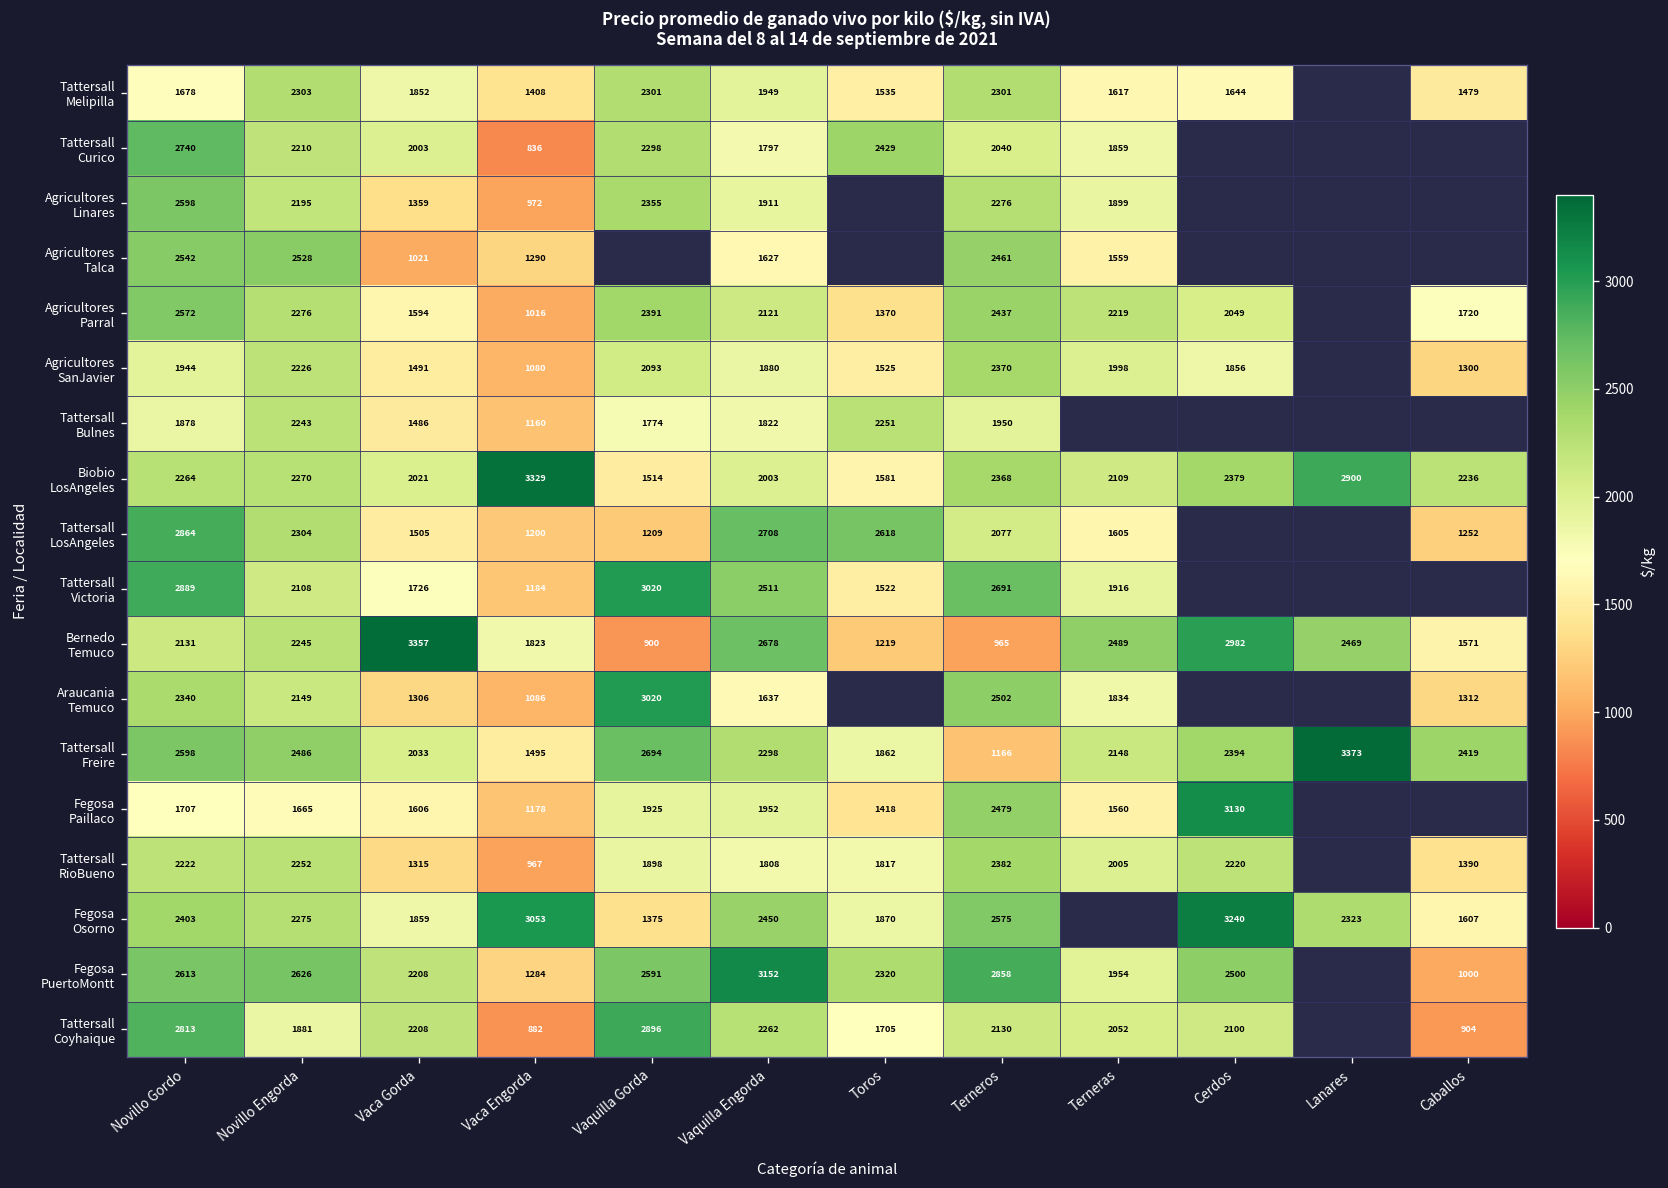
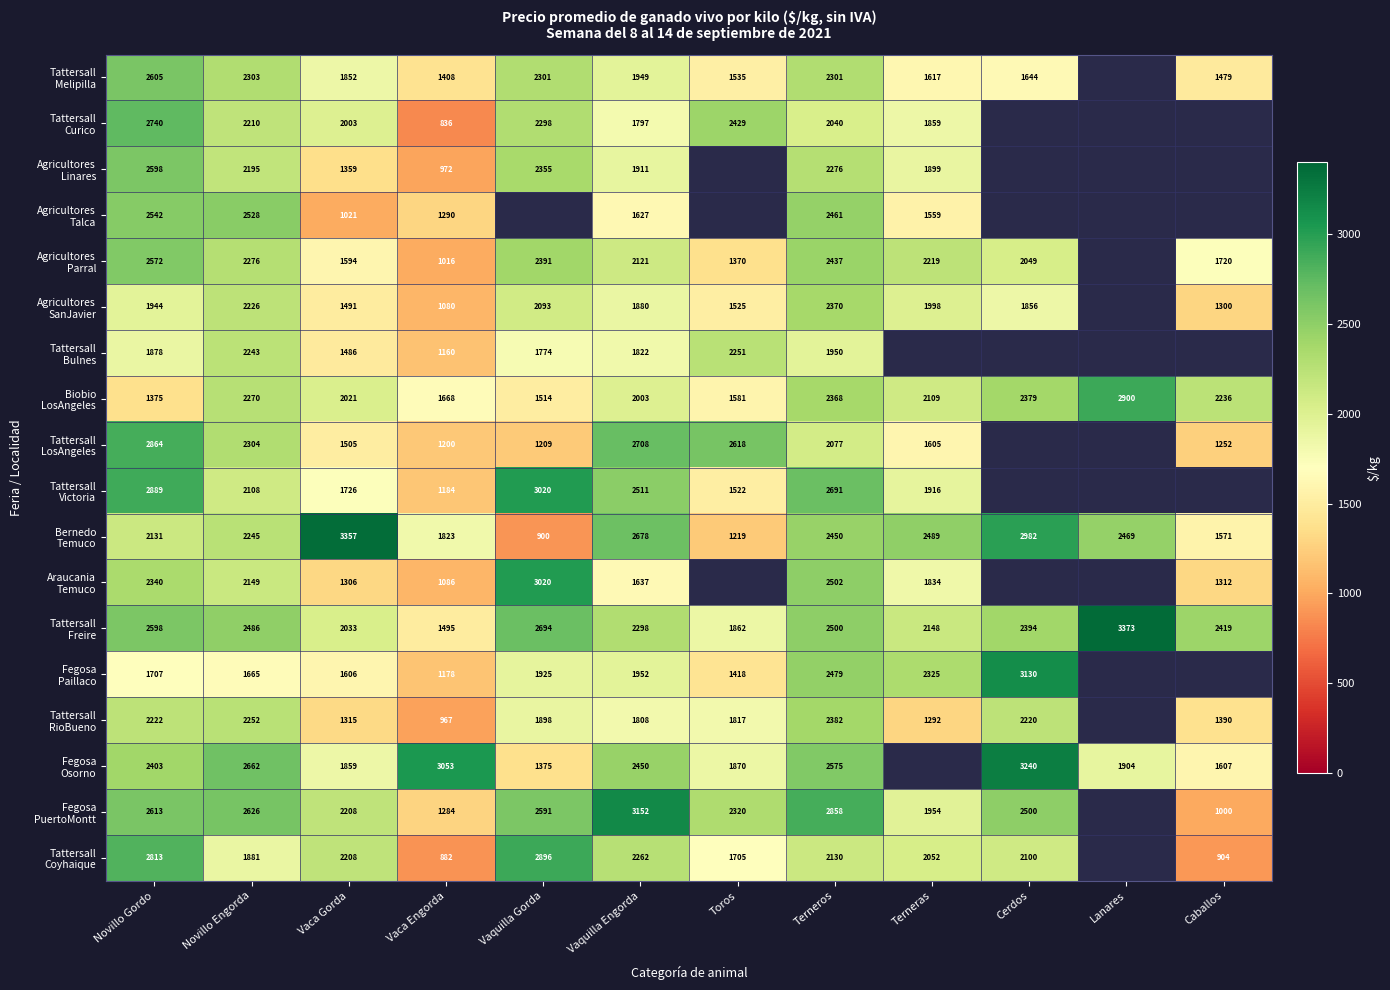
Tattersall Melipilla, Novillo Gordo: 1678 -> 2605
Biobio LosAngeles, Novillo Gordo: 2264 -> 1375
Biobio LosAngeles, Vaca Engorda: 3329 -> 1668
Bernedo Temuco, Terneros: 965 -> 2450
Tattersall Freire, Terneros: 1166 -> 2500
Fegosa Paillaco, Terneras: 1560 -> 2325
Tattersall RioBueno, Terneras: 2005 -> 1292
Fegosa Osorno, Novillo Engorda: 2275 -> 2662
Fegosa Osorno, Lanares: 2323 -> 1904
